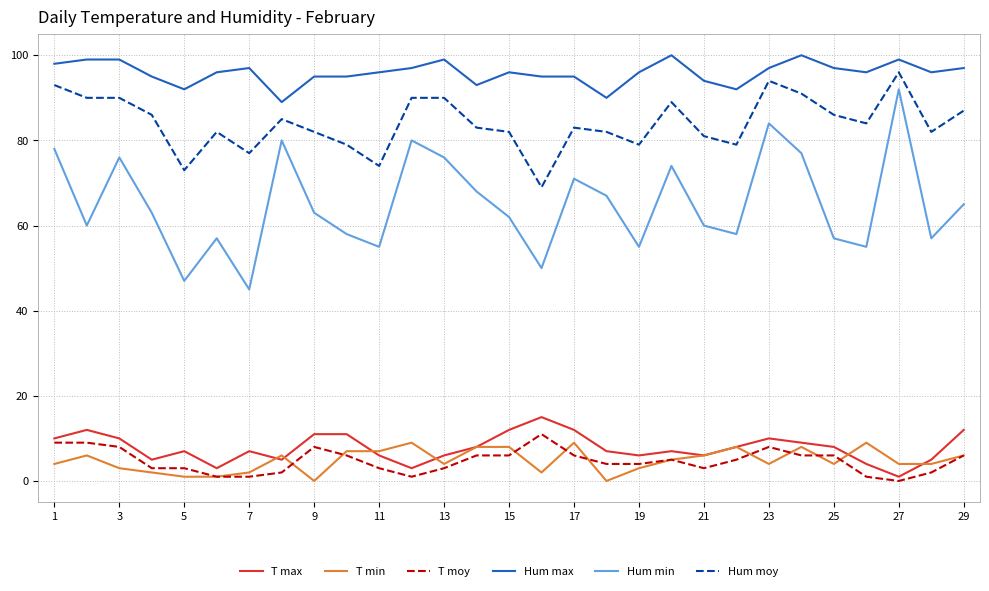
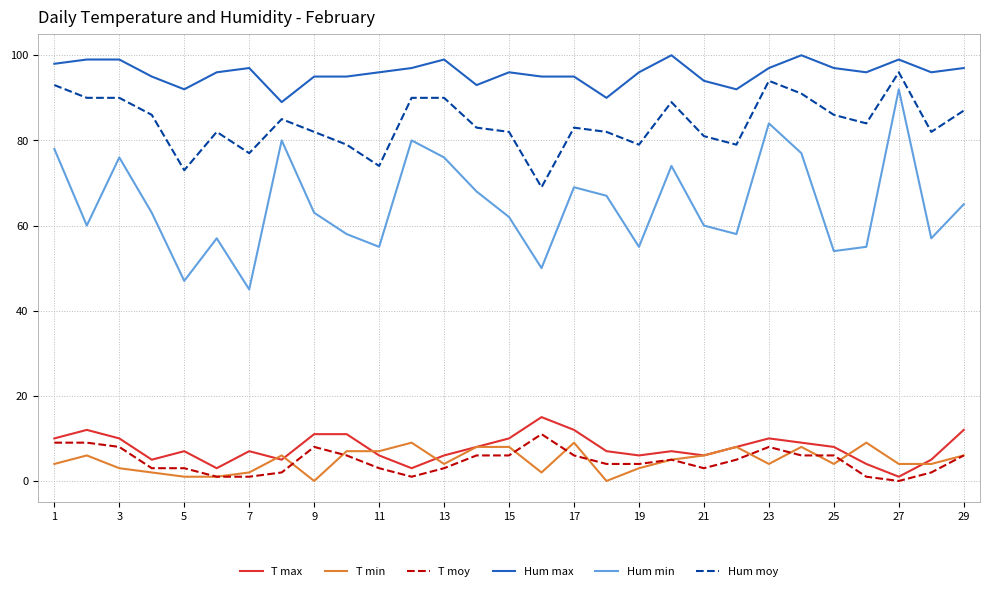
T max, 15: 12 -> 10
Hum min, 17: 71 -> 69
Hum min, 25: 57 -> 54
